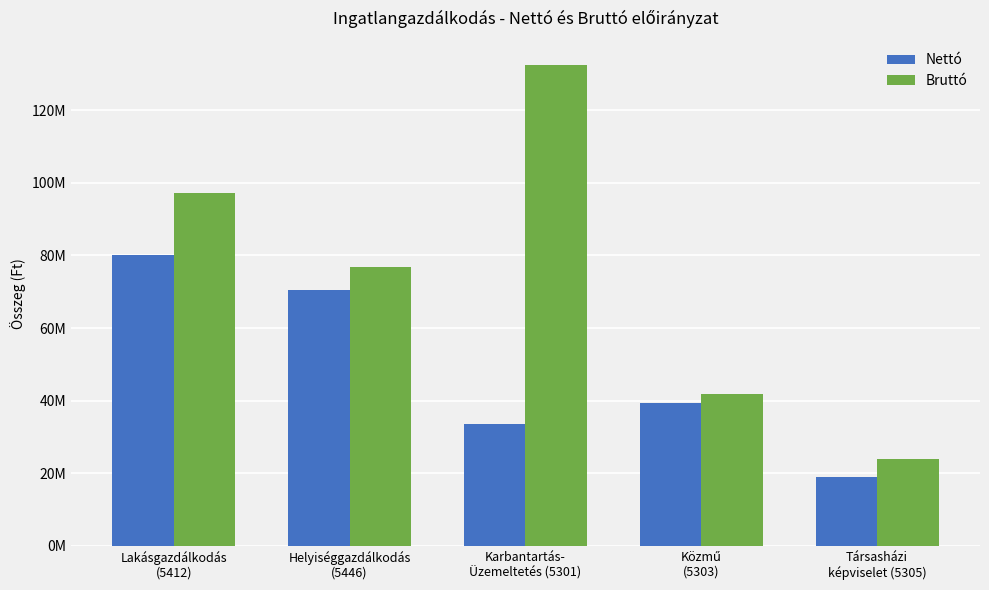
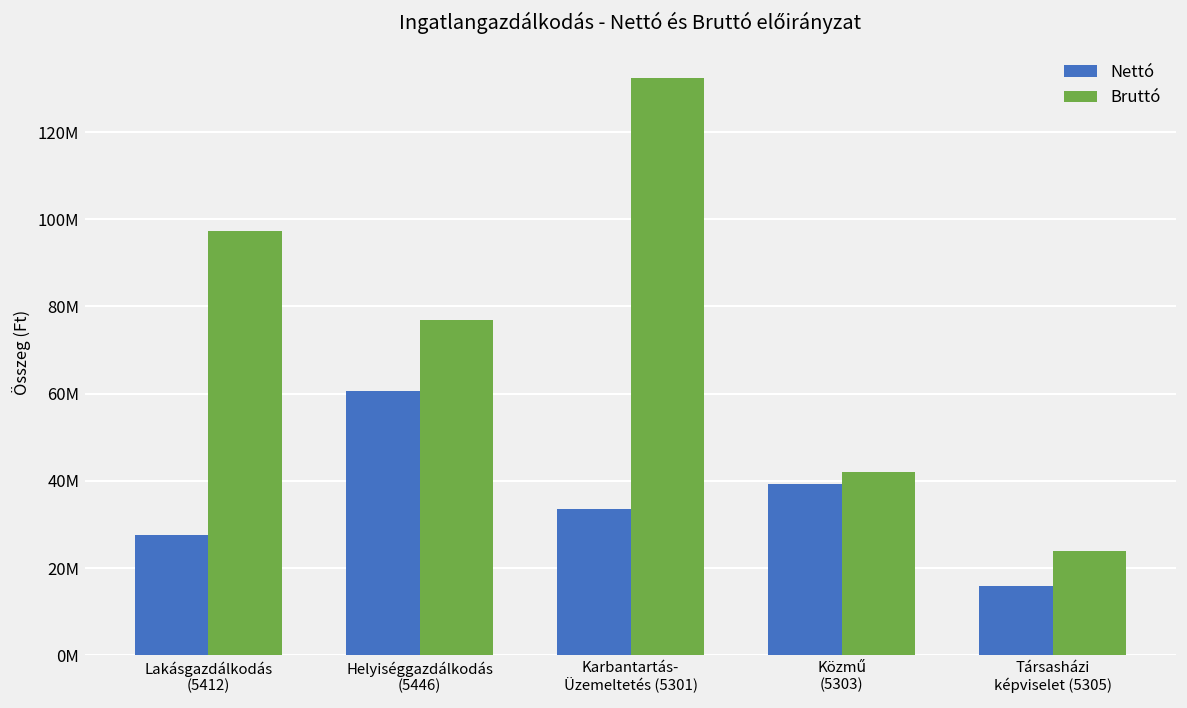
Nettó, Lakásgazdálkodás (5412): 80000000 -> 28000000
Nettó, Helyiséggazdálkodás (5446): 71000000 -> 61000000
Nettó, Társasházi képviselet (5305): 19000000 -> 16000000
